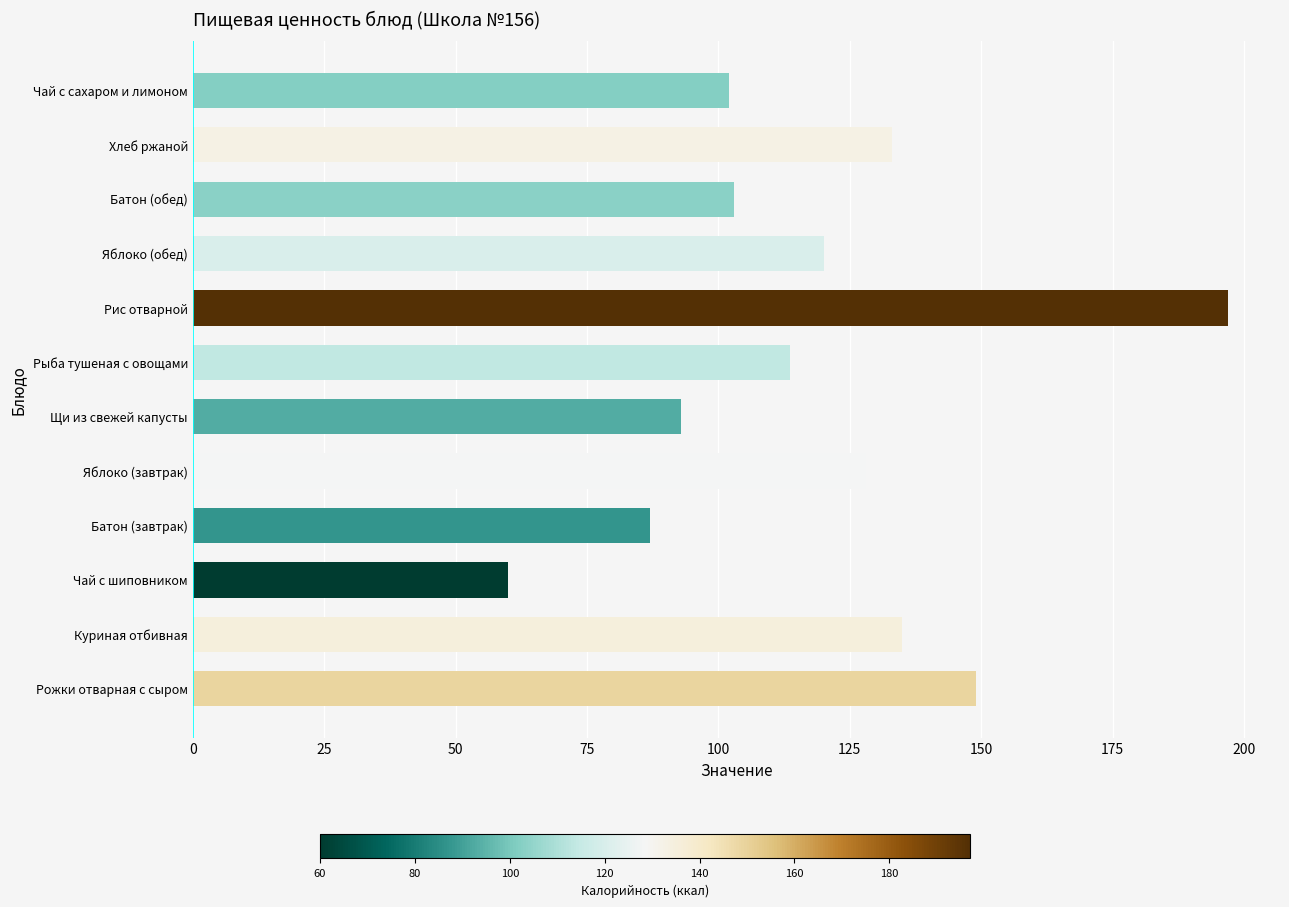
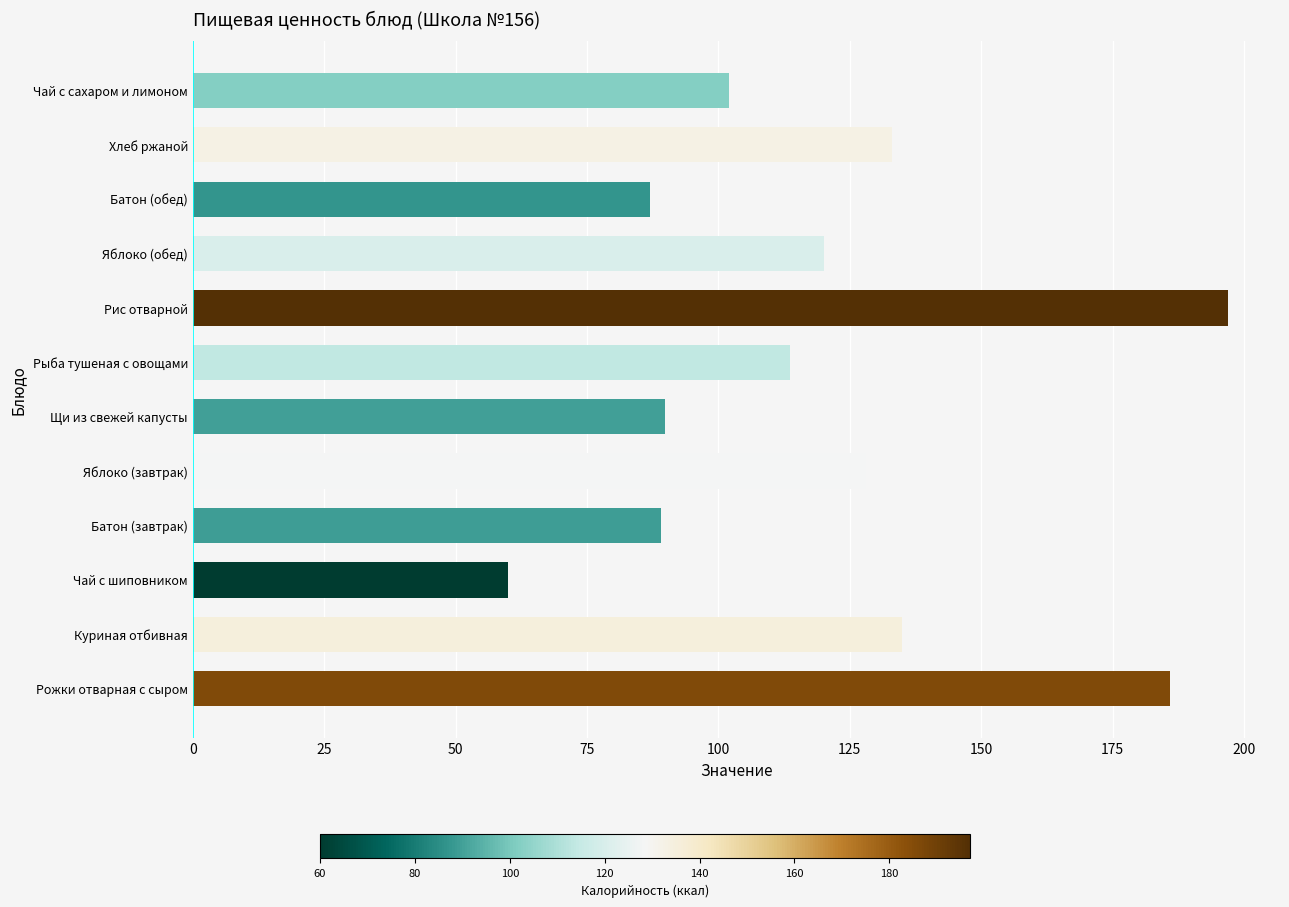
Батон (обед): 103 -> 87
Щи из свежей капусты: 93 -> 90
Батон (завтрак): 87 -> 89
Рожки отварная с сыром: 149 -> 186
